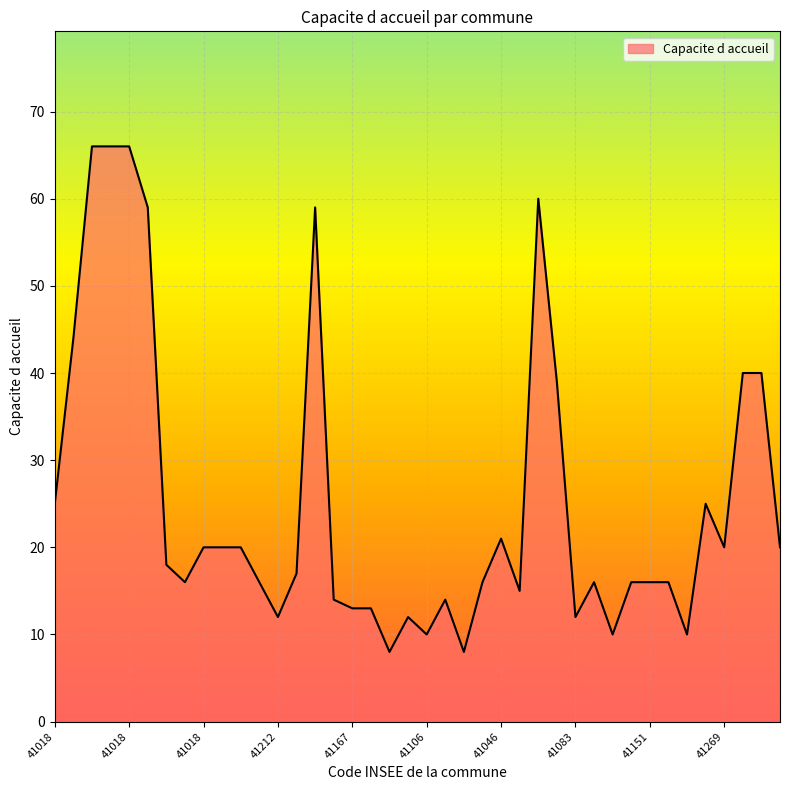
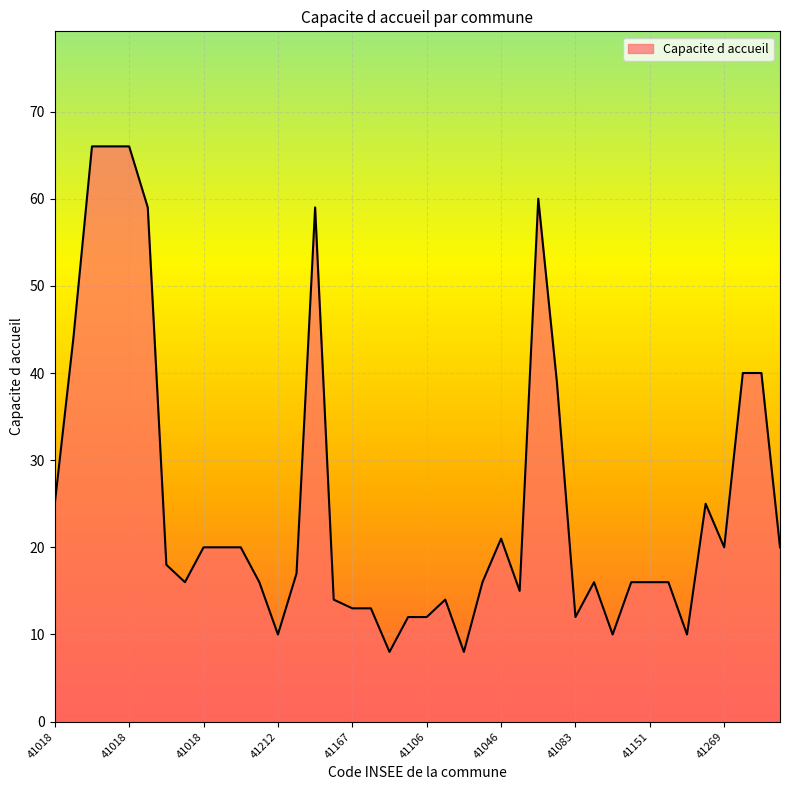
41212: 12 -> 10
41106: 10 -> 12
